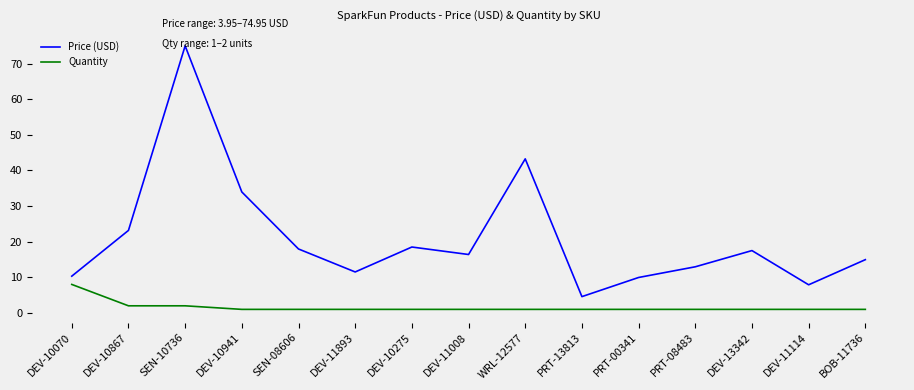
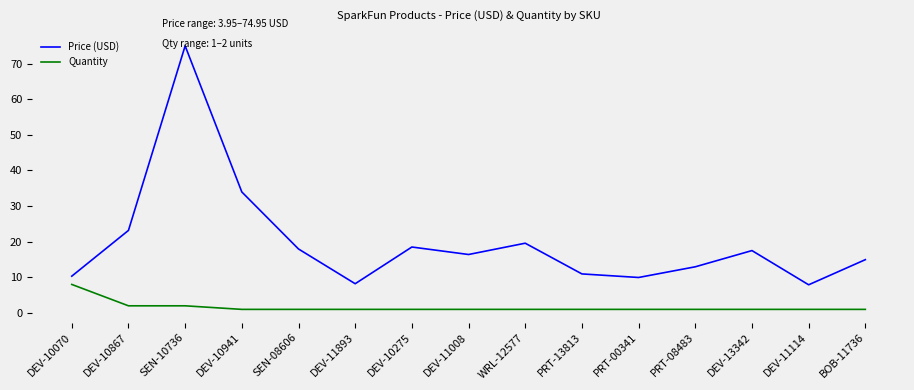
Price (USD), DEV-11893: 12 -> 8
Price (USD), WRL-12577: 43 -> 20
Price (USD), PRT-13813: 5 -> 11
